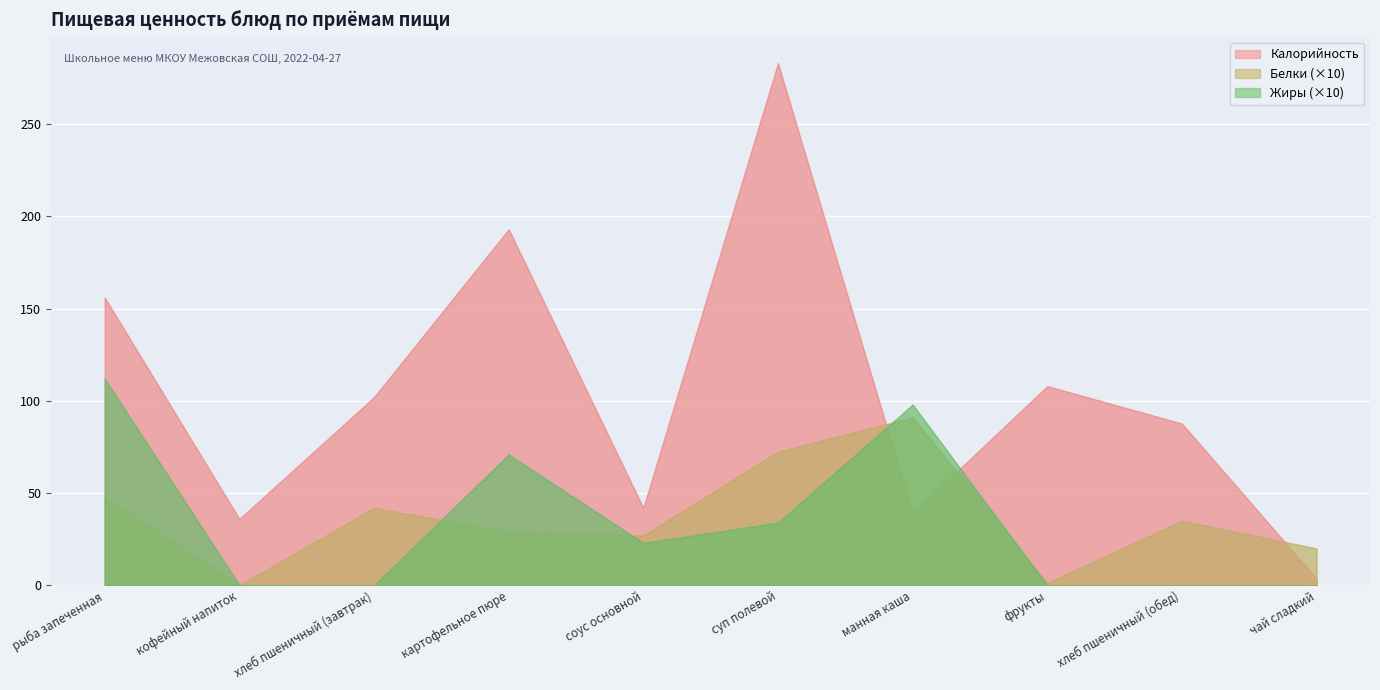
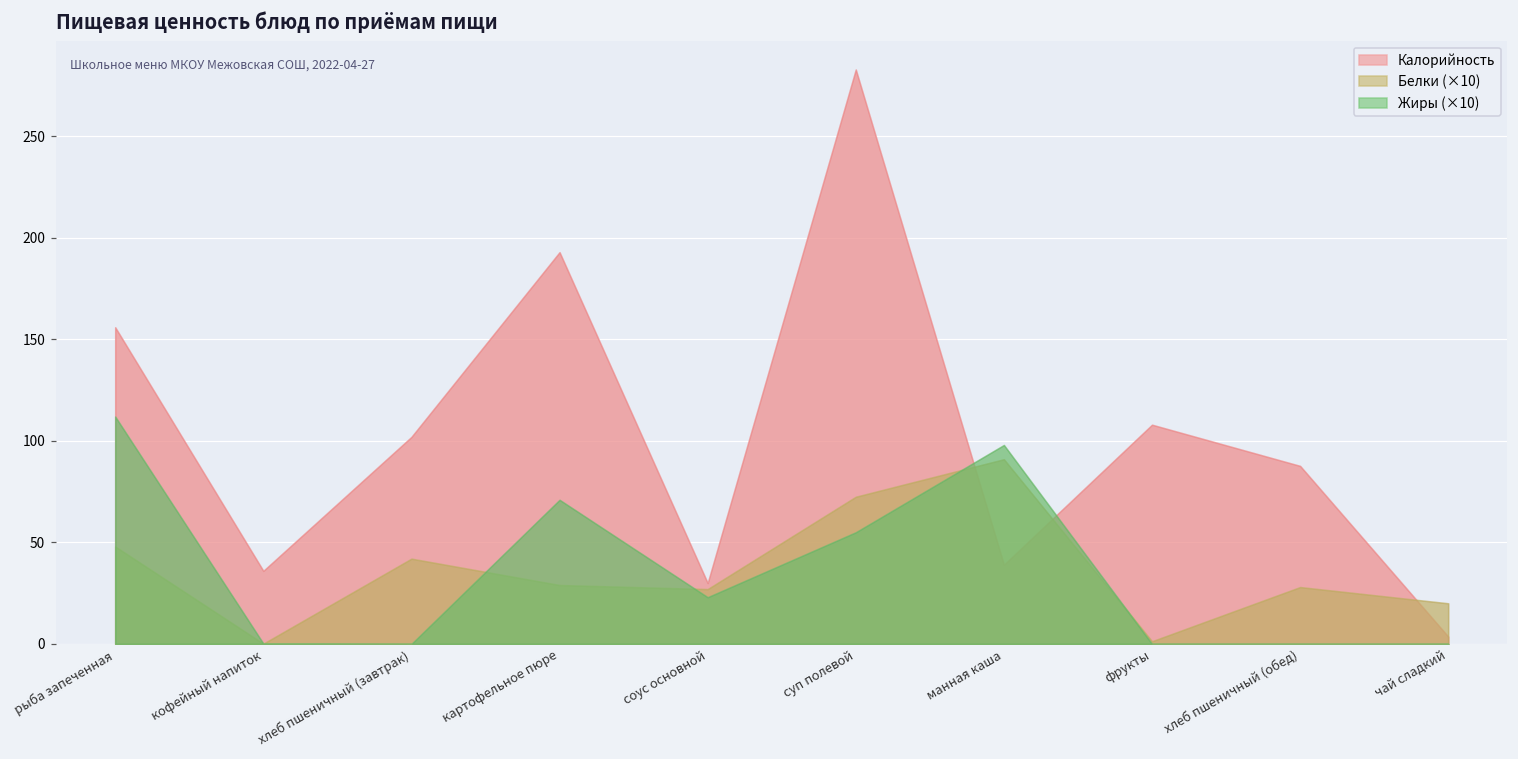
Калорийность, соус основной: 42 -> 30
Жиры (×10), суп полевой: 34 -> 55
Белки (×10), хлеб пшеничный (обед): 35 -> 28
